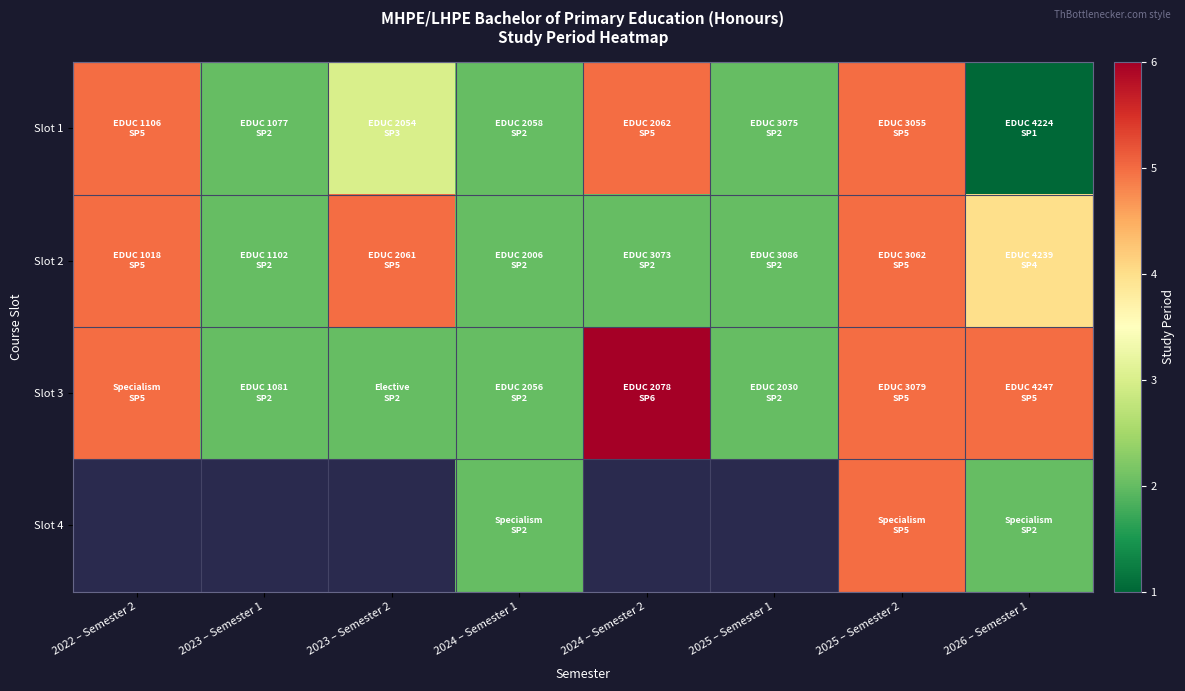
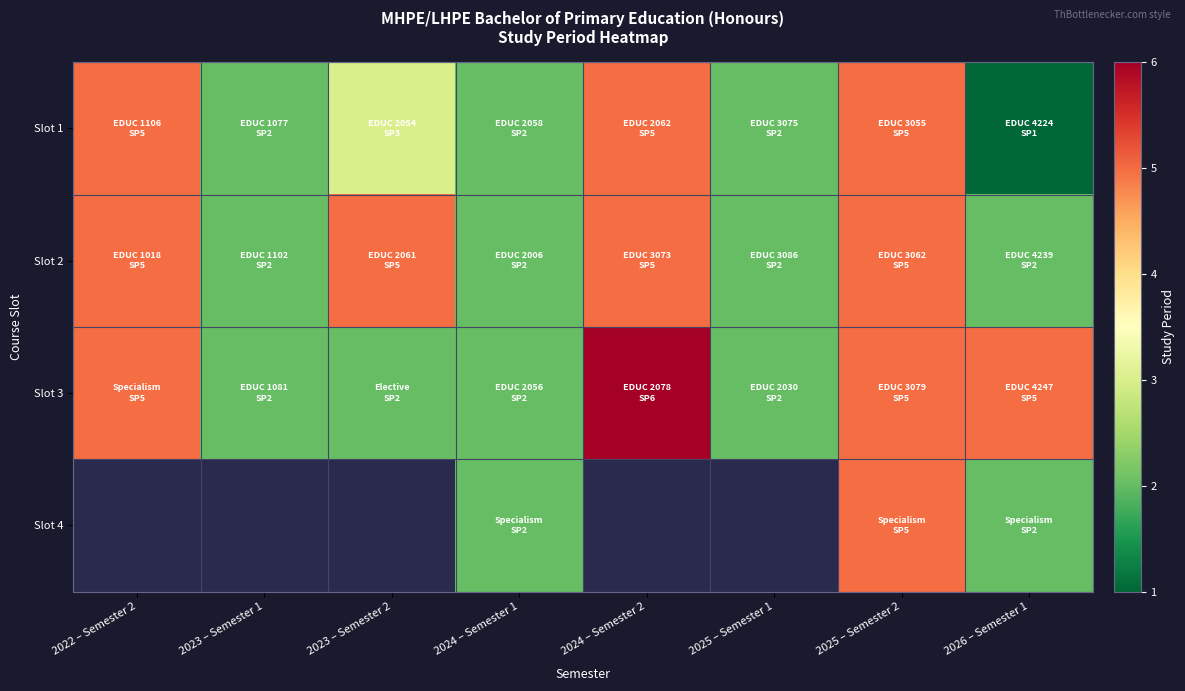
Slot 2, 2024 – Semester 2: 2 -> 5
Slot 2, 2026 – Semester 1: 4 -> 2
